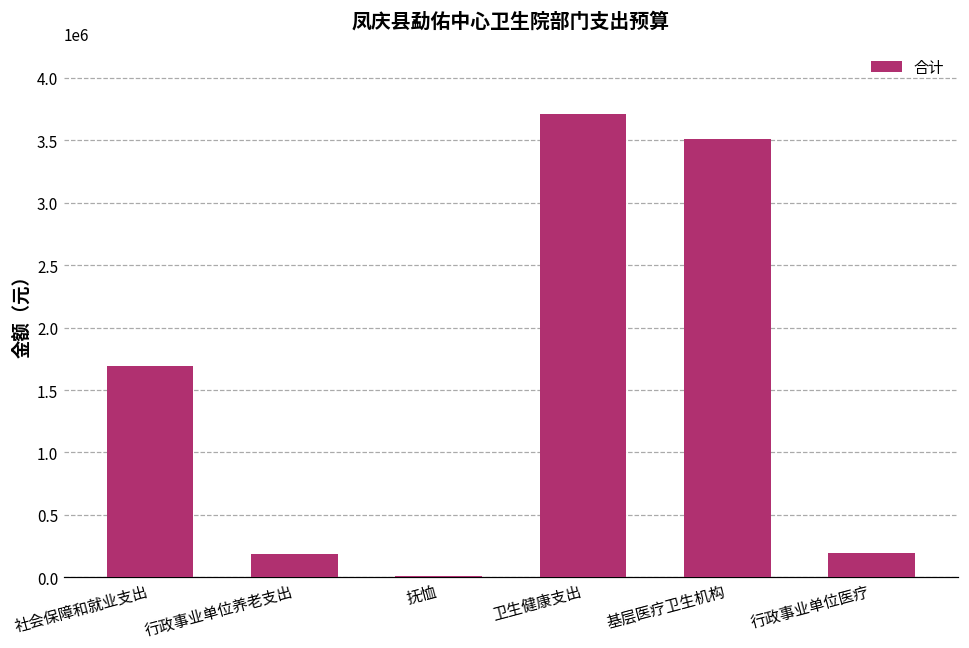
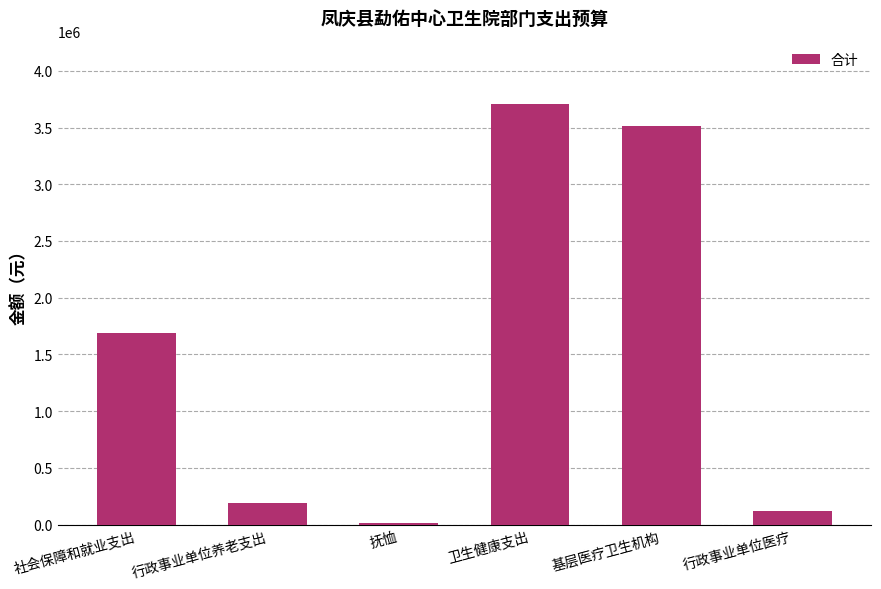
行政事业单位医疗: 200000 -> 120000
